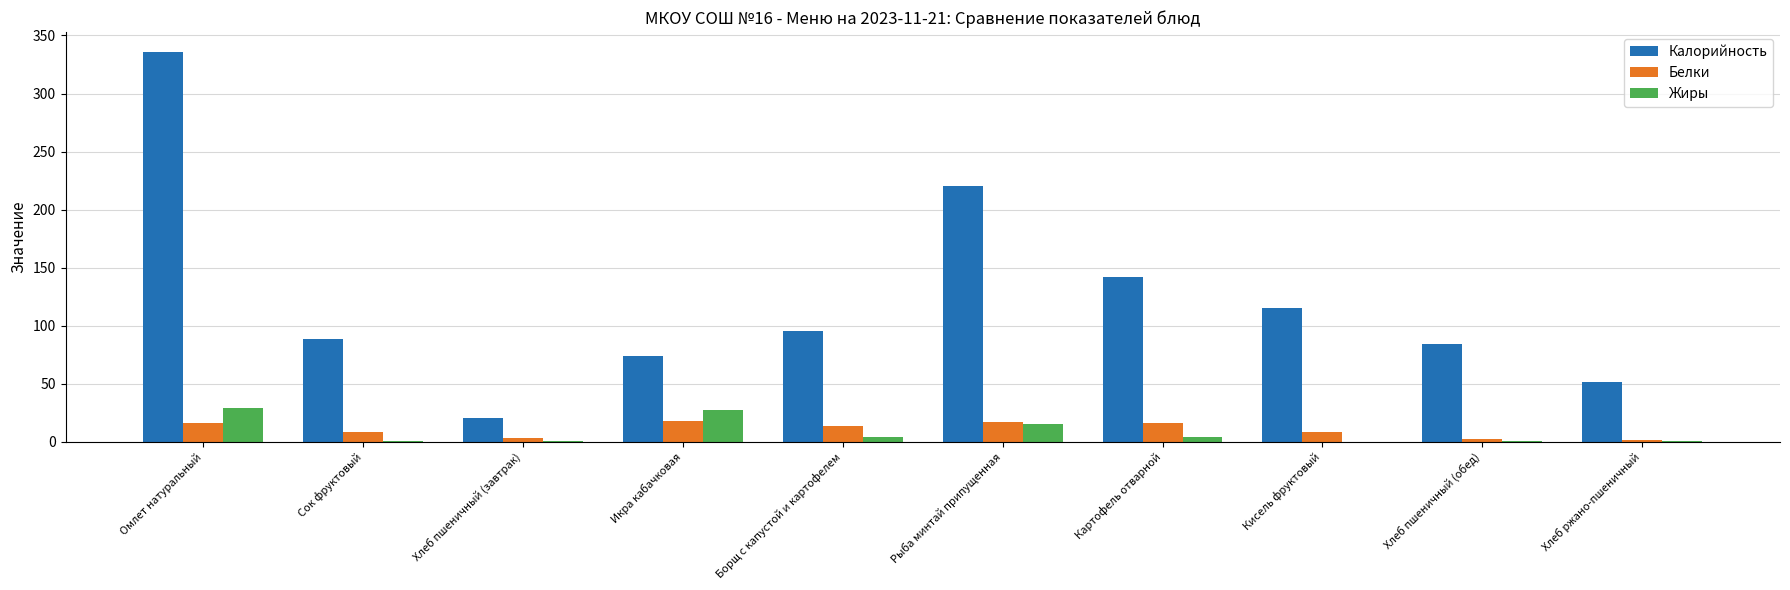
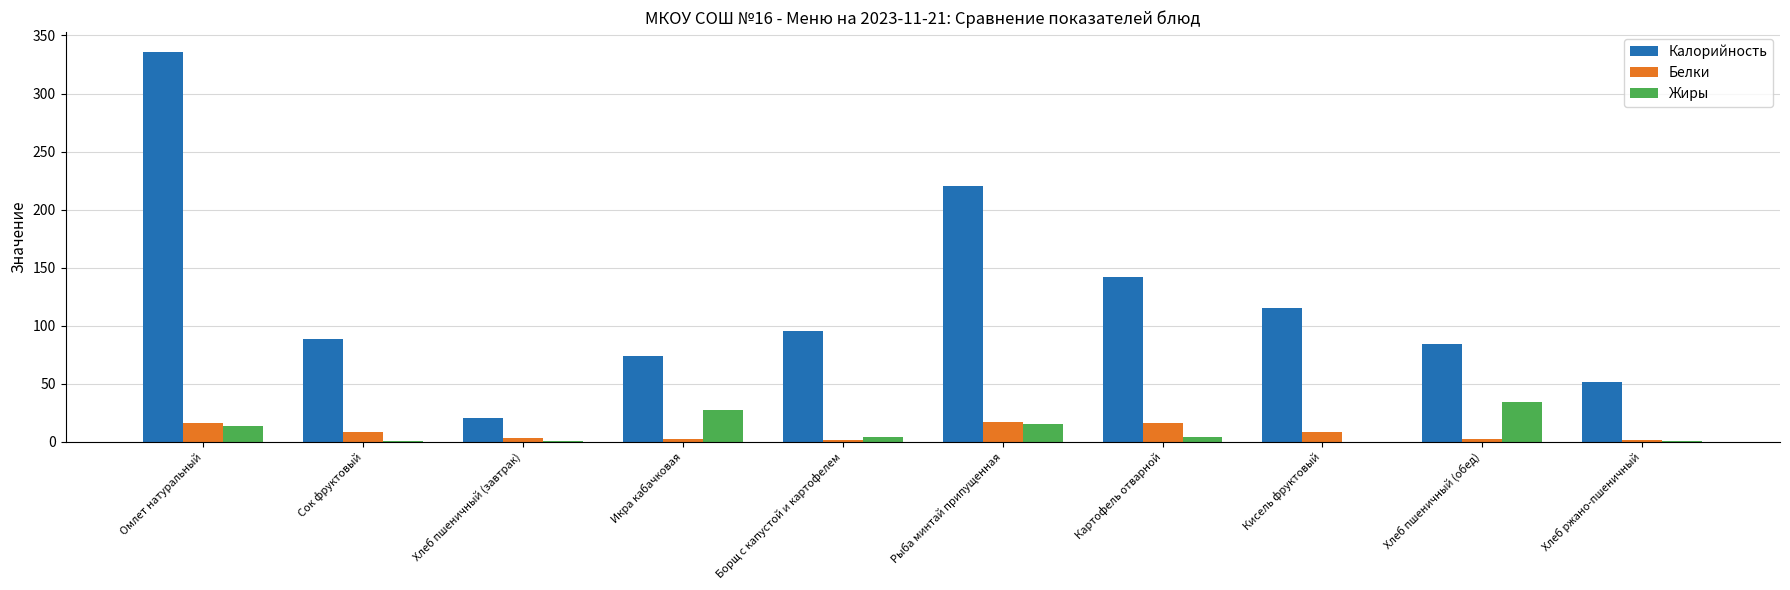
Жиры, Омлет натуральный: 29 -> 14
Белки, Икра кабачковая: 18 -> 2
Белки, Борщ с капустой и картофелем: 14 -> 2
Жиры, Хлеб пшеничный (обед): 0 -> 34
